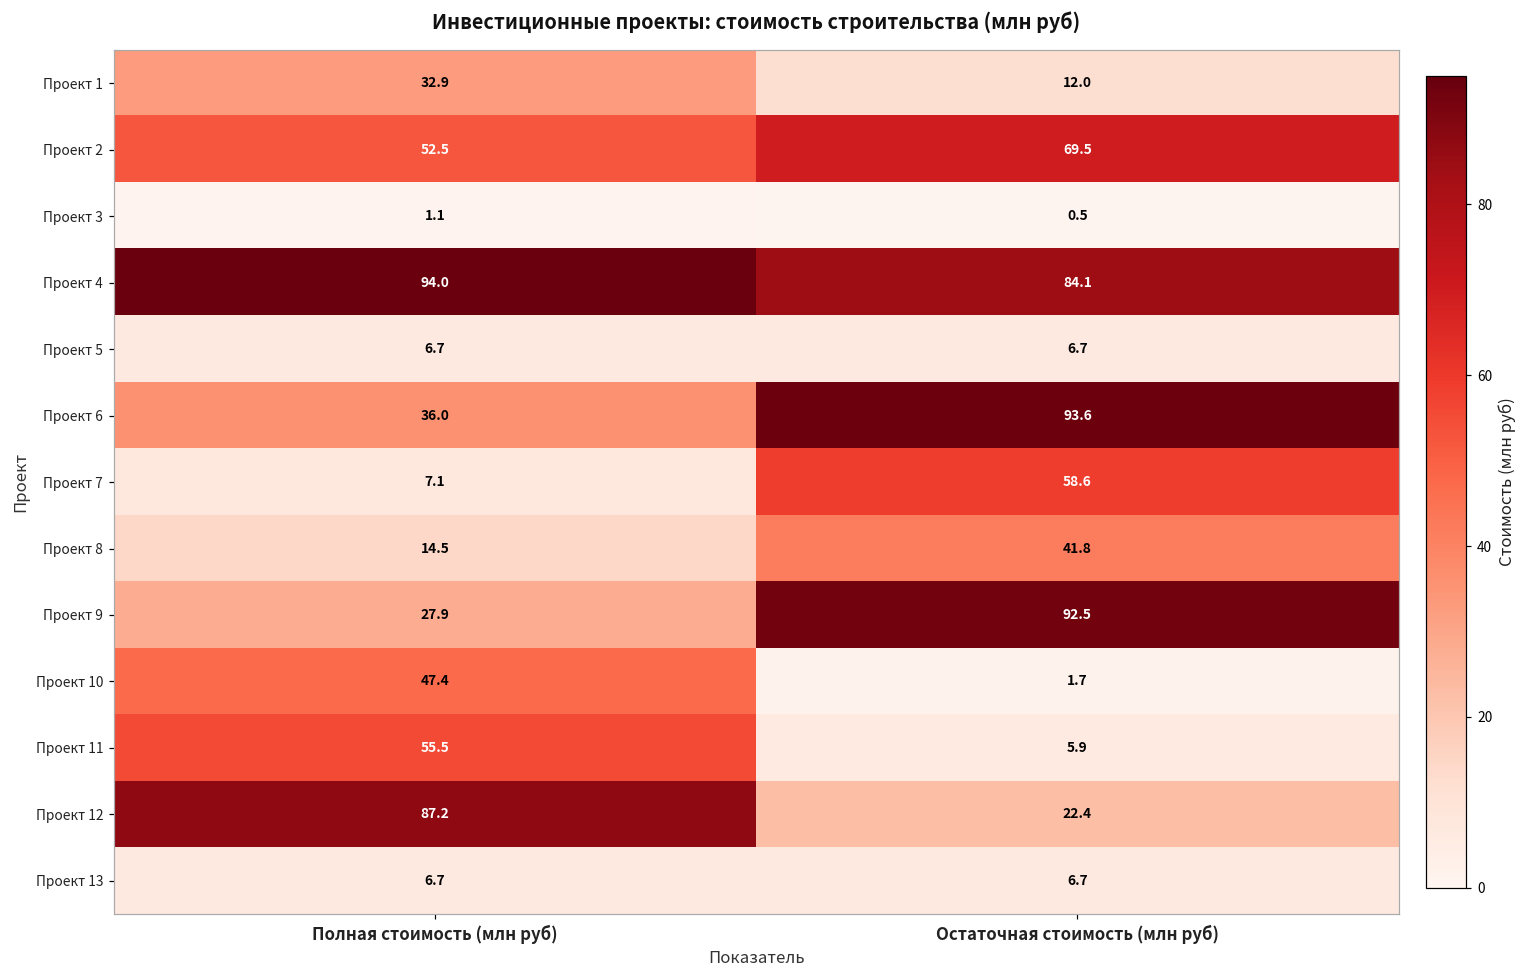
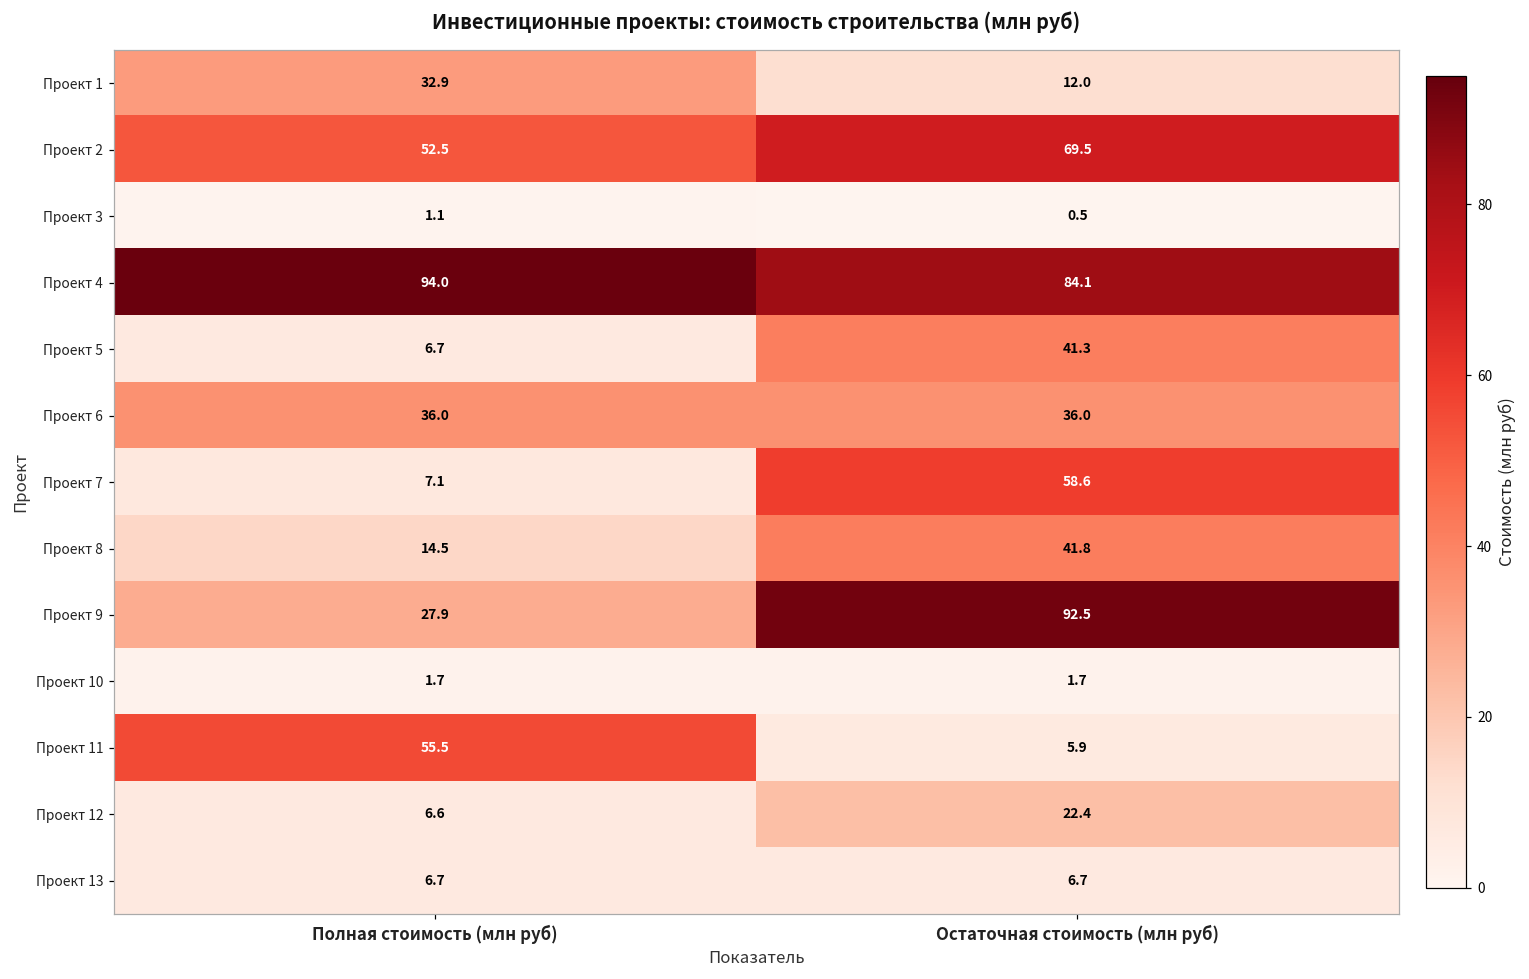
Проект 5, Остаточная стоимость (млн руб): 6.7 -> 41.3
Проект 6, Остаточная стоимость (млн руб): 93.6 -> 36.0
Проект 10, Полная стоимость (млн руб): 47.4 -> 1.7
Проект 12, Полная стоимость (млн руб): 87.2 -> 6.6
